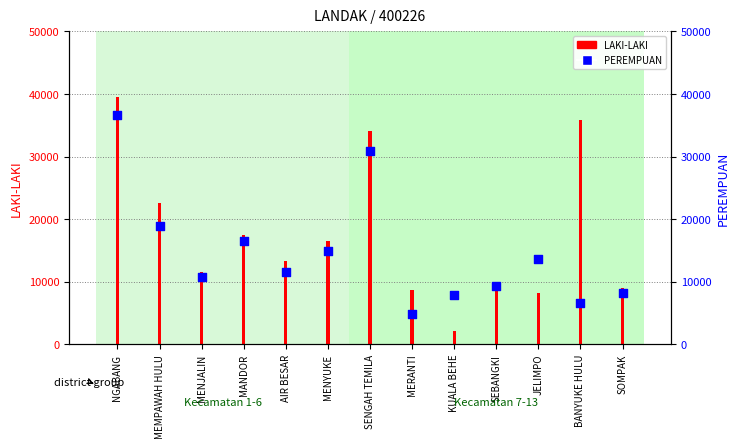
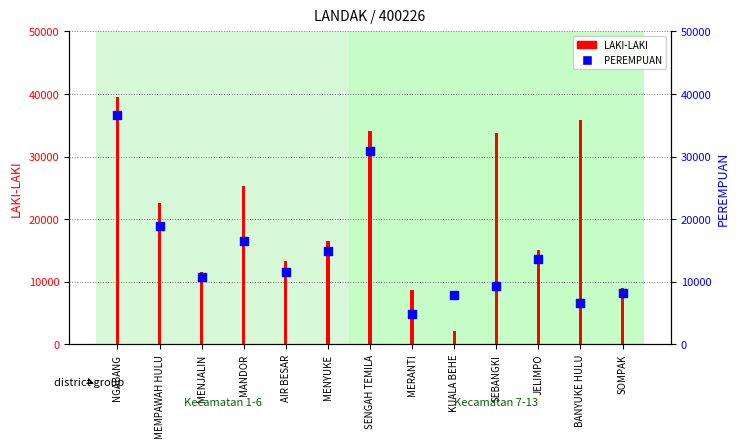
LAKI-LAKI, MANDOR: 18000 -> 25000
LAKI-LAKI, SEBANGKI: 10000 -> 34000
LAKI-LAKI, JELIMPO: 8000 -> 15000
